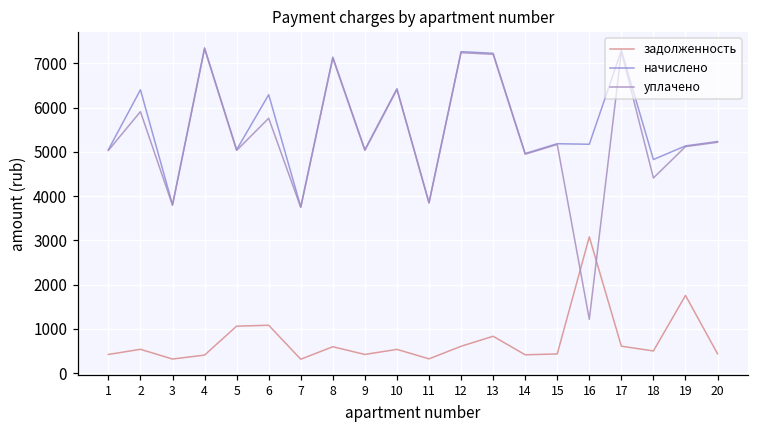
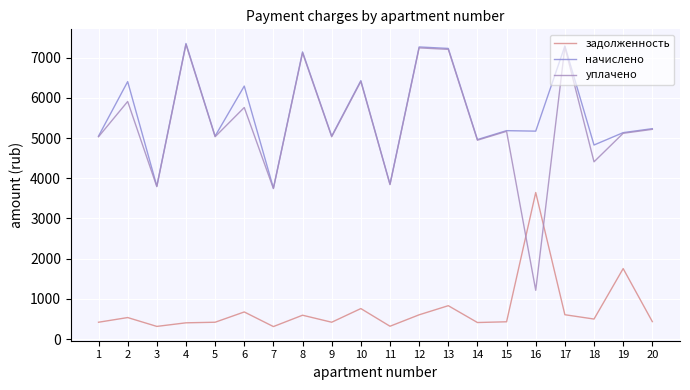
задолженность, 5: 1100 -> 400
задолженность, 6: 1100 -> 700
задолженность, 10: 500 -> 800
задолженность, 16: 3100 -> 3600
